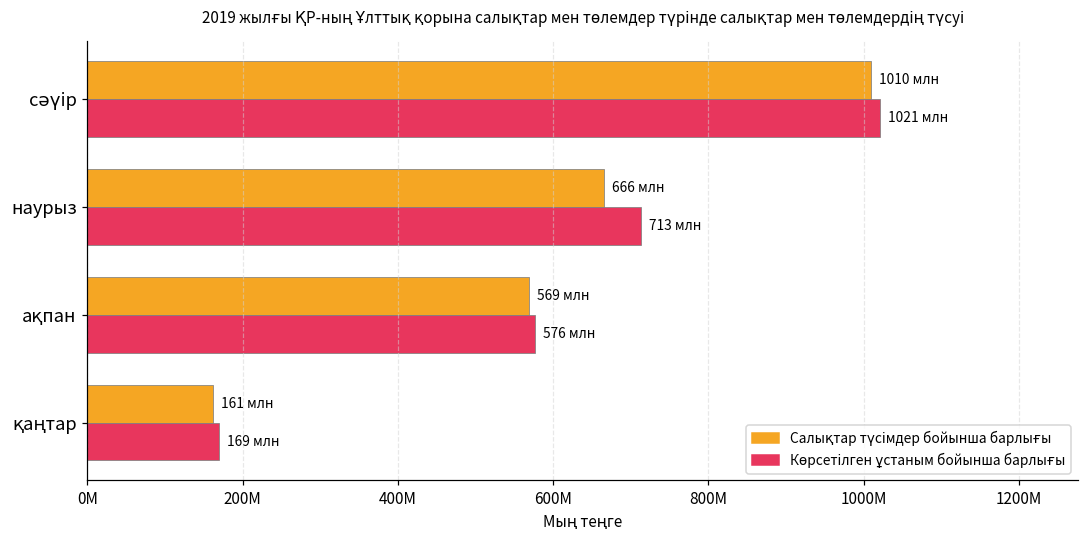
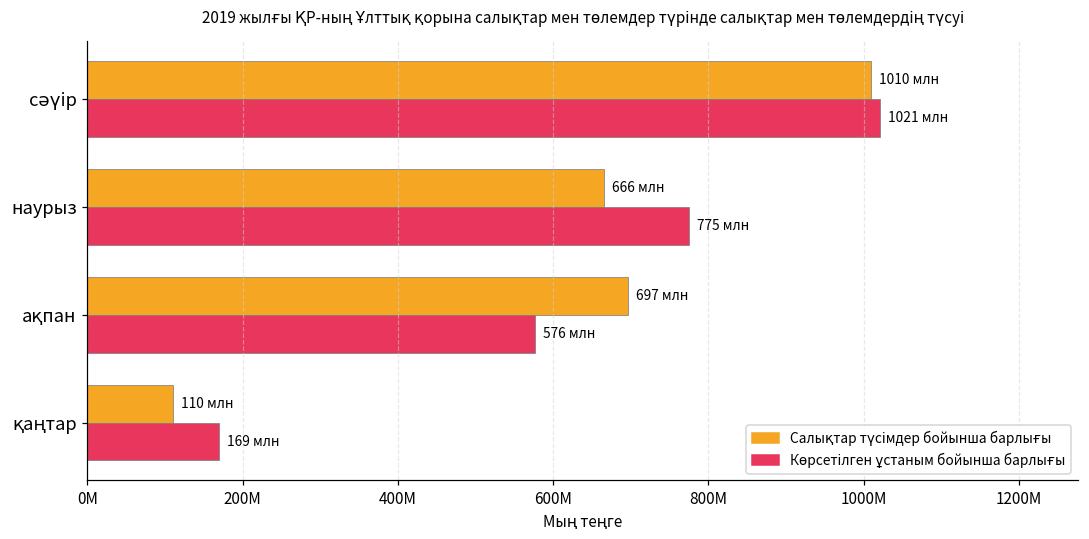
Көрсетілген ұстаным бойынша барлығы, наурыз: 713 -> 775
Салықтар түсімдер бойынша барлығы, ақпан: 569 -> 697
Салықтар түсімдер бойынша барлығы, қаңтар: 161 -> 110
